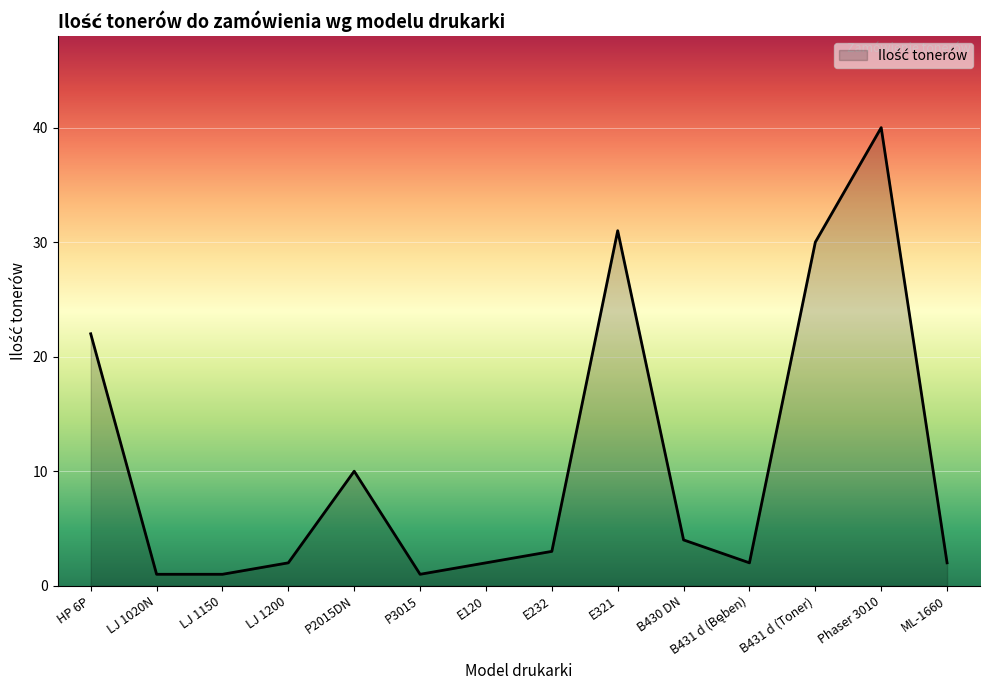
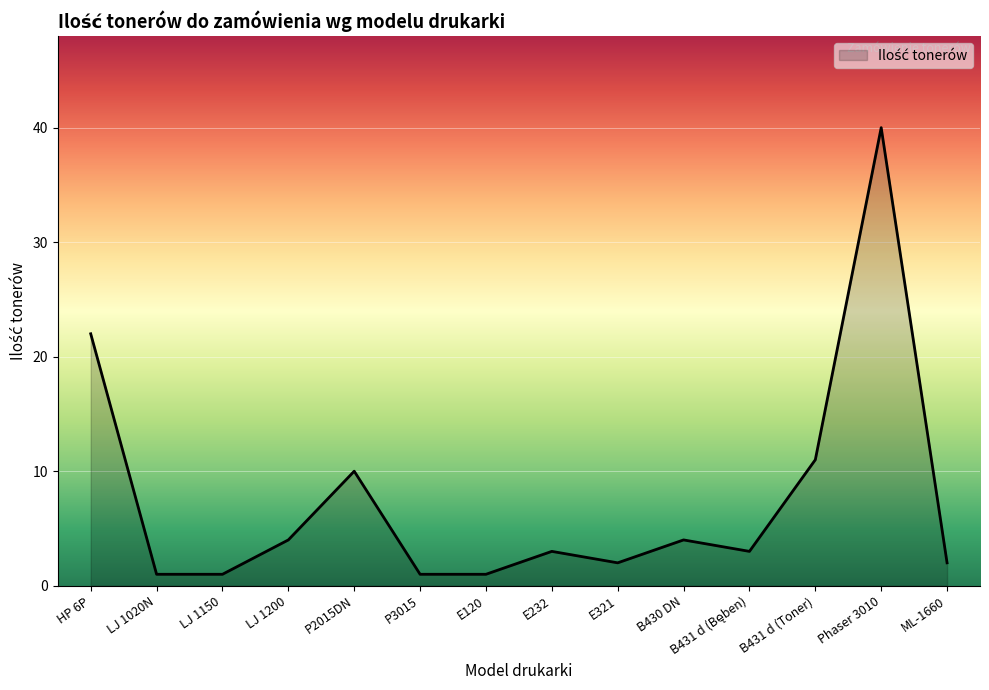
LJ 1200: 2 -> 4
E120: 2 -> 1
E321: 31 -> 2
B431 d (Bęben): 2 -> 3
B431 d (Toner): 30 -> 11
